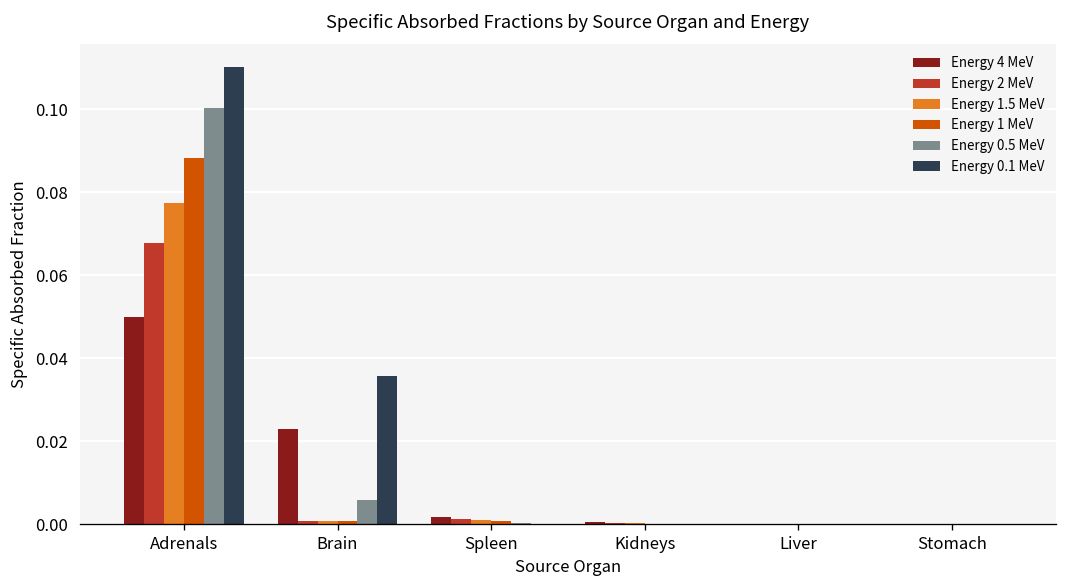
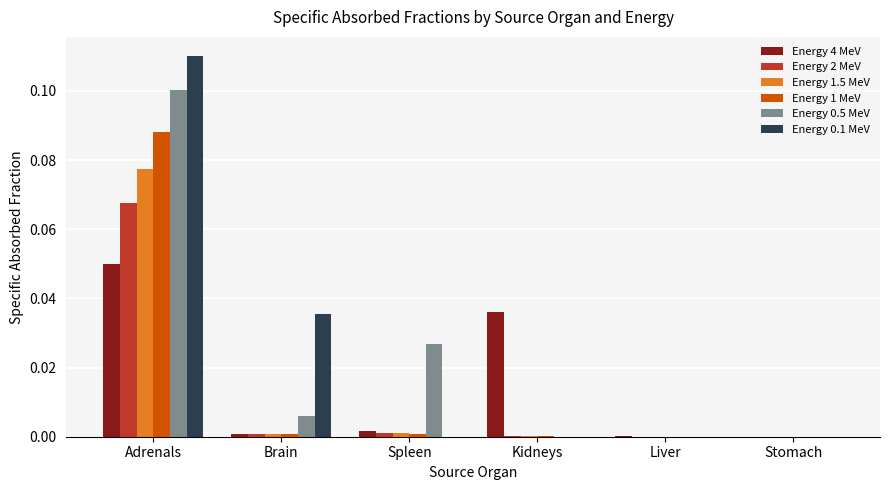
Energy 4 MeV, Brain: 0.023 -> 0.001
Energy 0.5 MeV, Spleen: 0.000 -> 0.027
Energy 4 MeV, Kidneys: 0.000 -> 0.036
